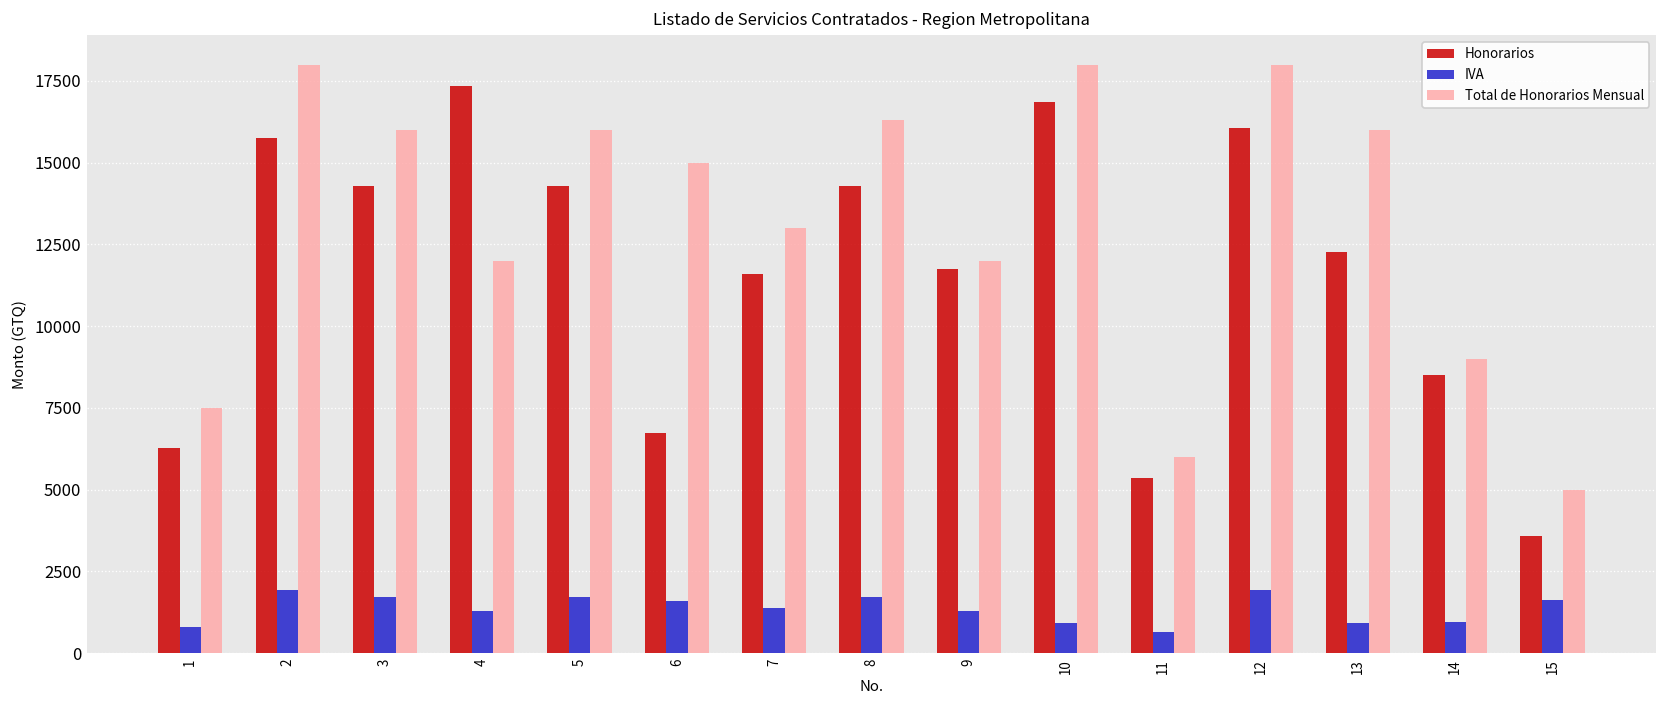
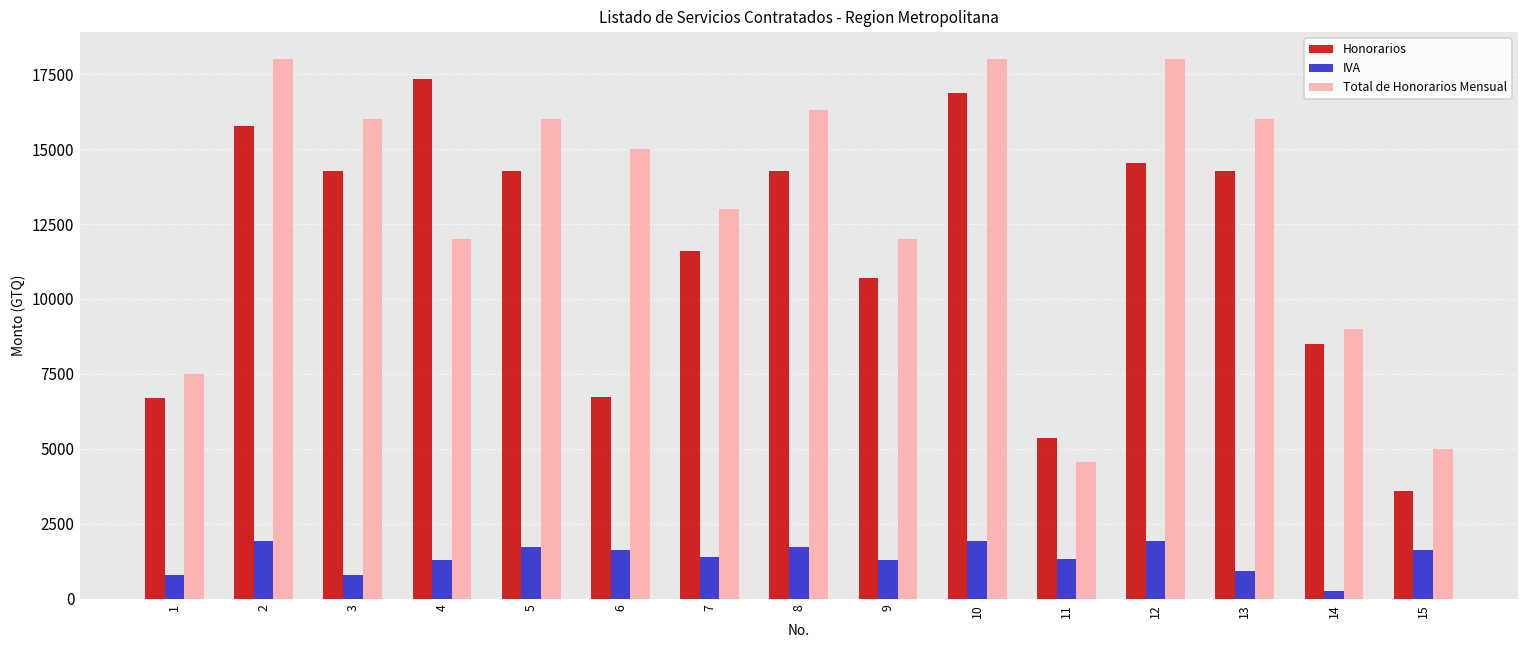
Honorarios, 1: 6300 -> 6700
IVA, 3: 1700 -> 800
Honorarios, 9: 11700 -> 10700
IVA, 10: 900 -> 1900
IVA, 11: 600 -> 1300
Total de Honorarios Mensual, 11: 6000 -> 4600
Honorarios, 12: 16100 -> 14500
Honorarios, 13: 12300 -> 14300
IVA, 14: 1000 -> 200
